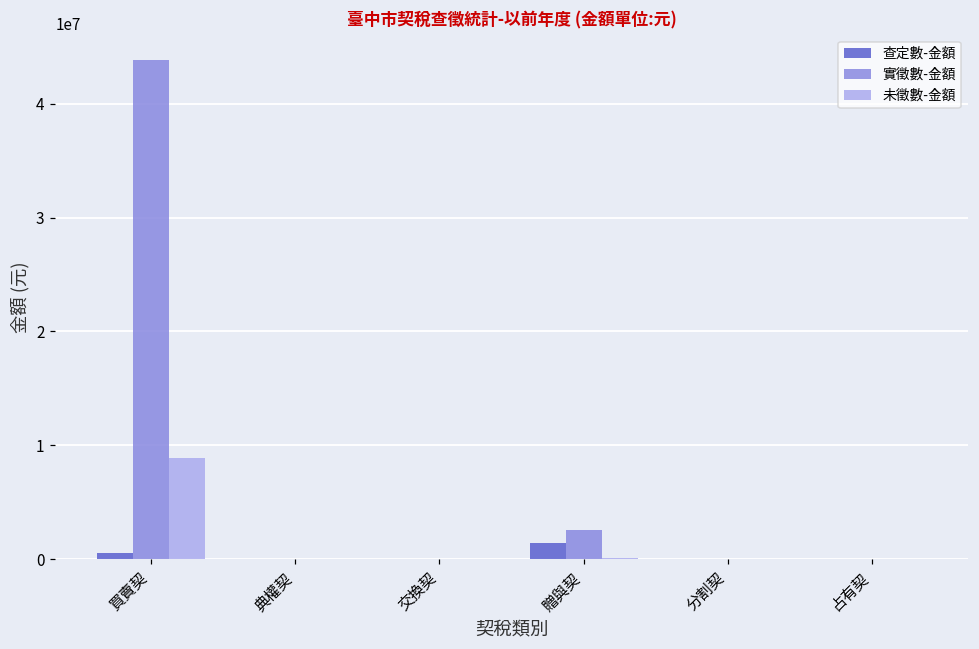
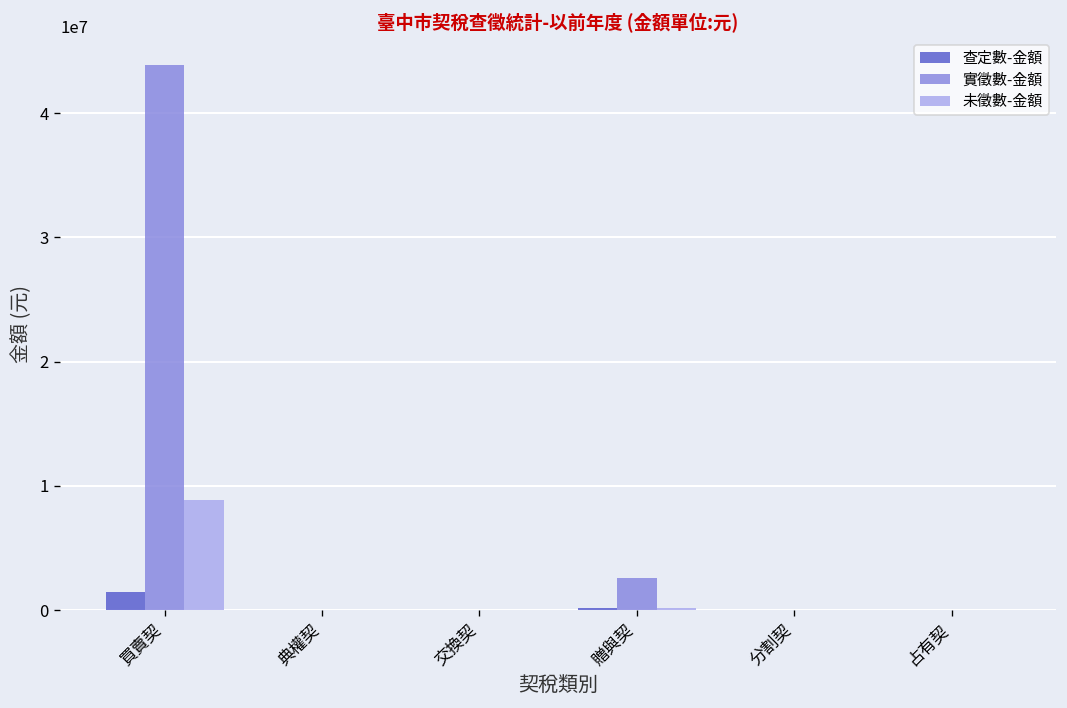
查定數-金額, 買賣契: 500000 -> 1500000
查定數-金額, 贈與契: 1500000 -> 200000
